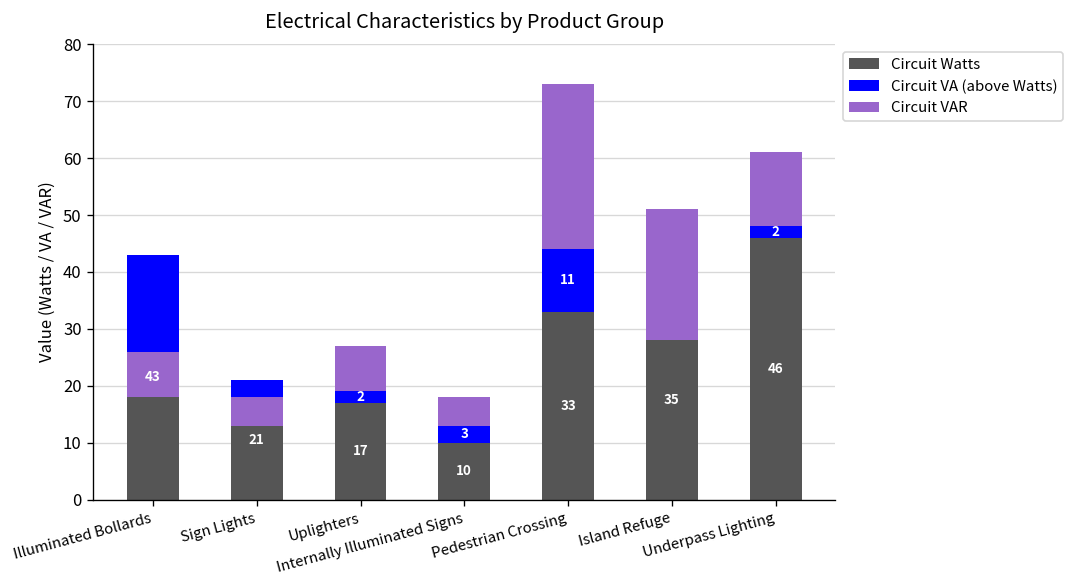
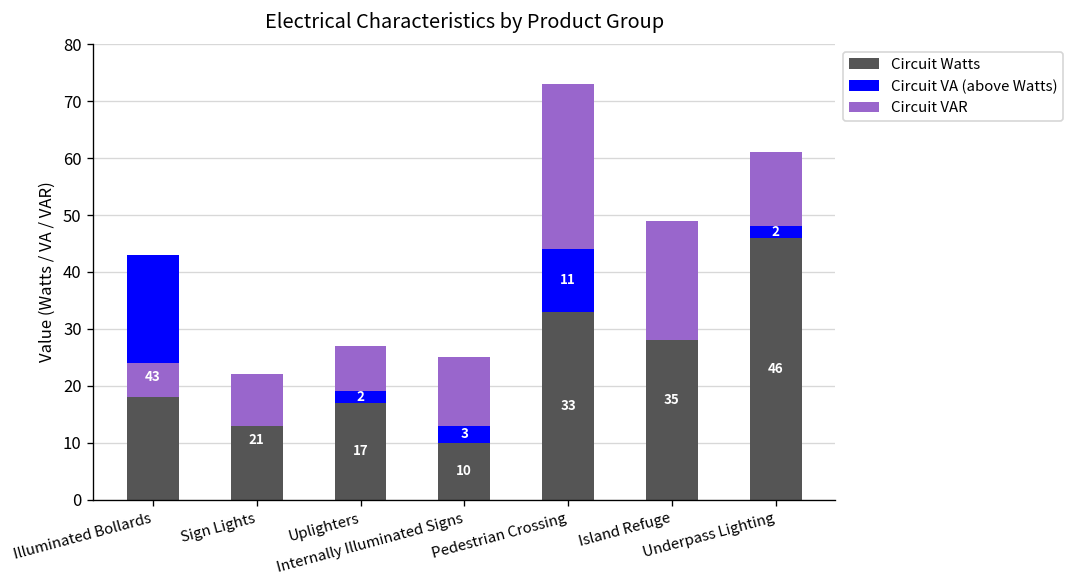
Circuit VAR, Illuminated Bollards: 8 -> 6
Circuit VAR, Sign Lights: 5 -> 9
Circuit VAR, Internally Illuminated Signs: 5 -> 12
Circuit VAR, Island Refuge: 23 -> 21
